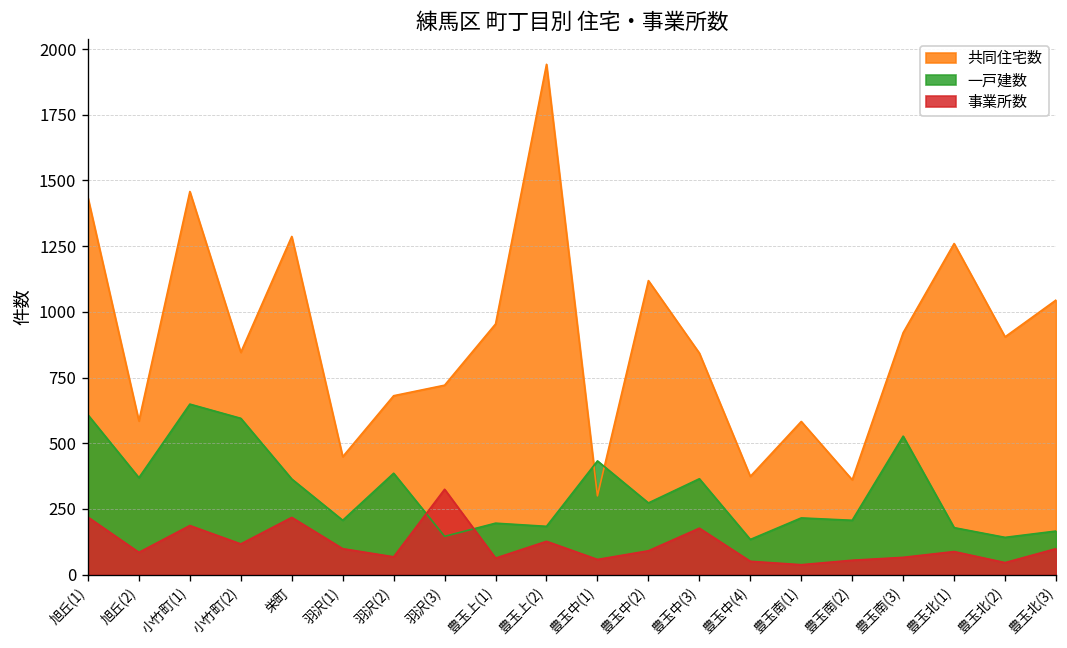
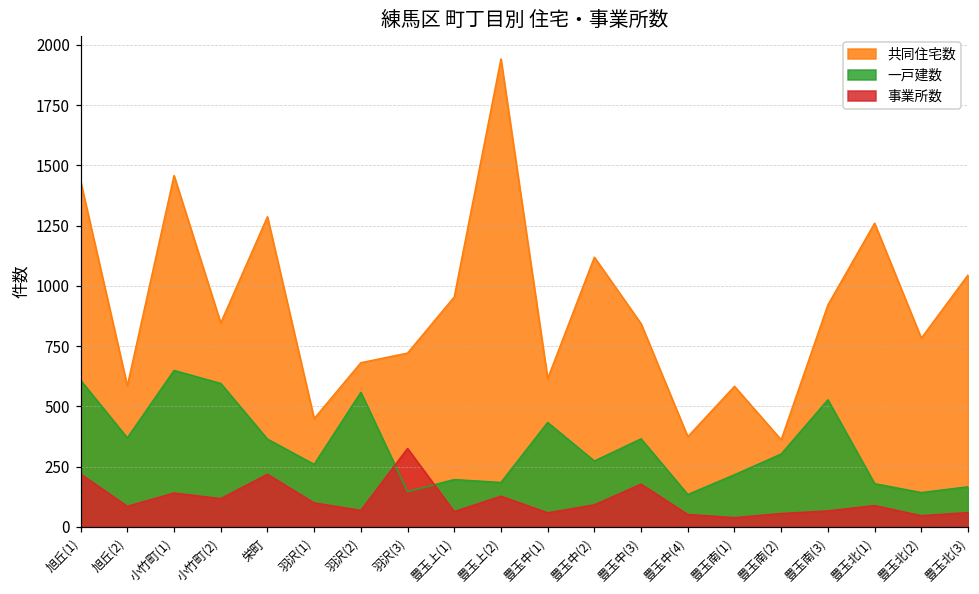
事業所数, 小竹町(1): 190 -> 140
一戸建数, 羽沢(1): 210 -> 260
一戸建数, 羽沢(2): 390 -> 560
共同住宅数, 豊玉中(1): 300 -> 620
一戸建数, 豊玉南(2): 210 -> 300
共同住宅数, 豊玉北(2): 910 -> 780
事業所数, 豊玉北(3): 100 -> 60
